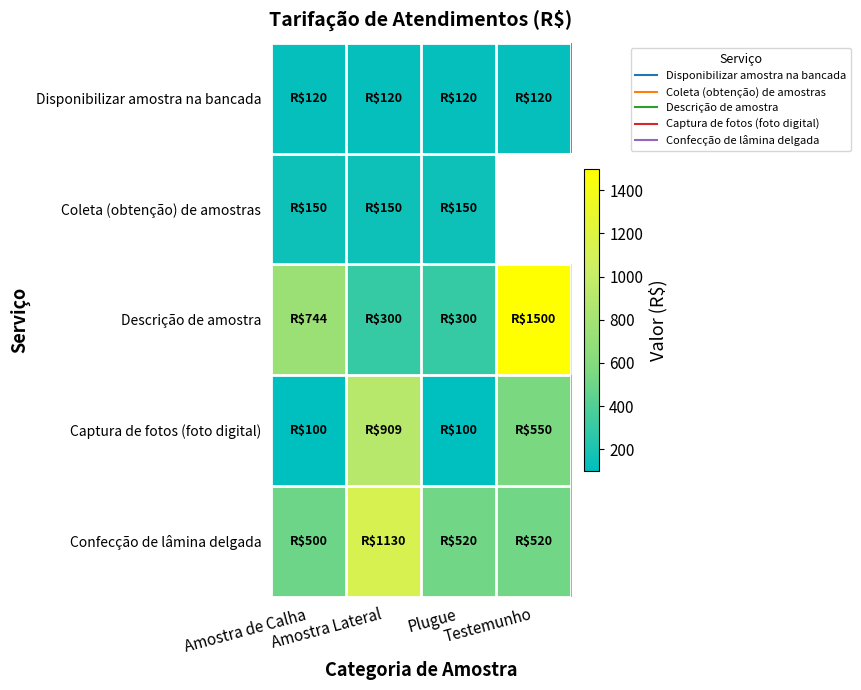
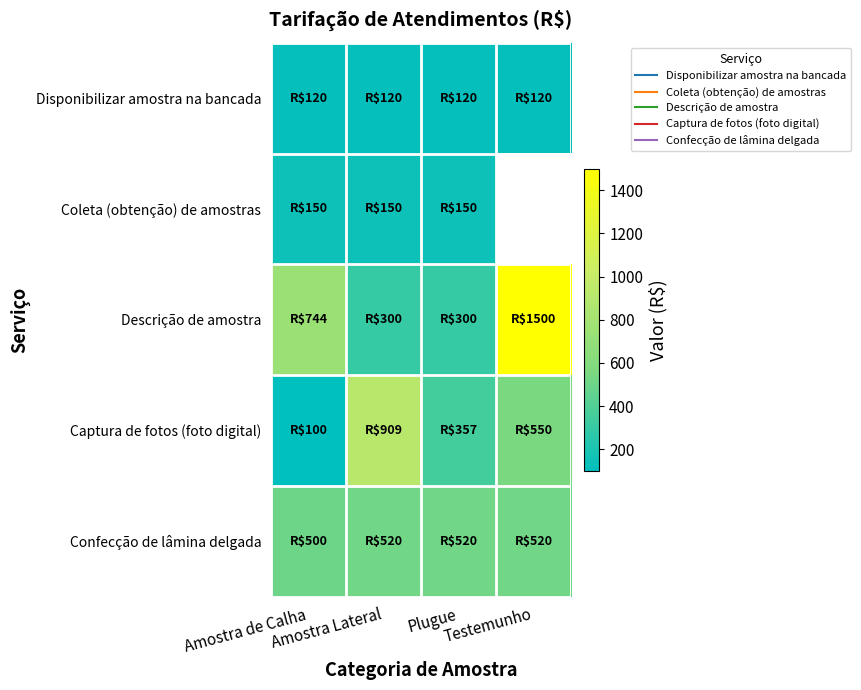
Captura de fotos (foto digital), Plugue: $100 -> $357
Confecção de lâmina delgada, Amostra Lateral: $1130 -> $520
